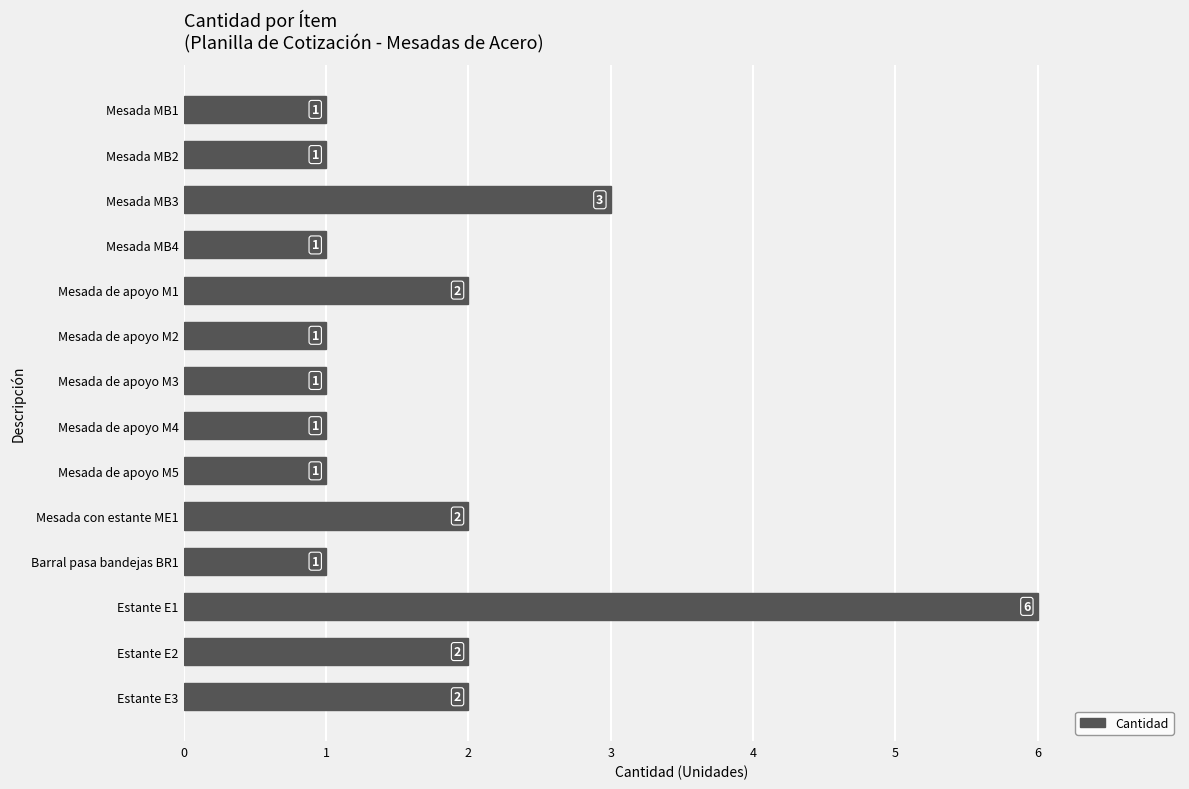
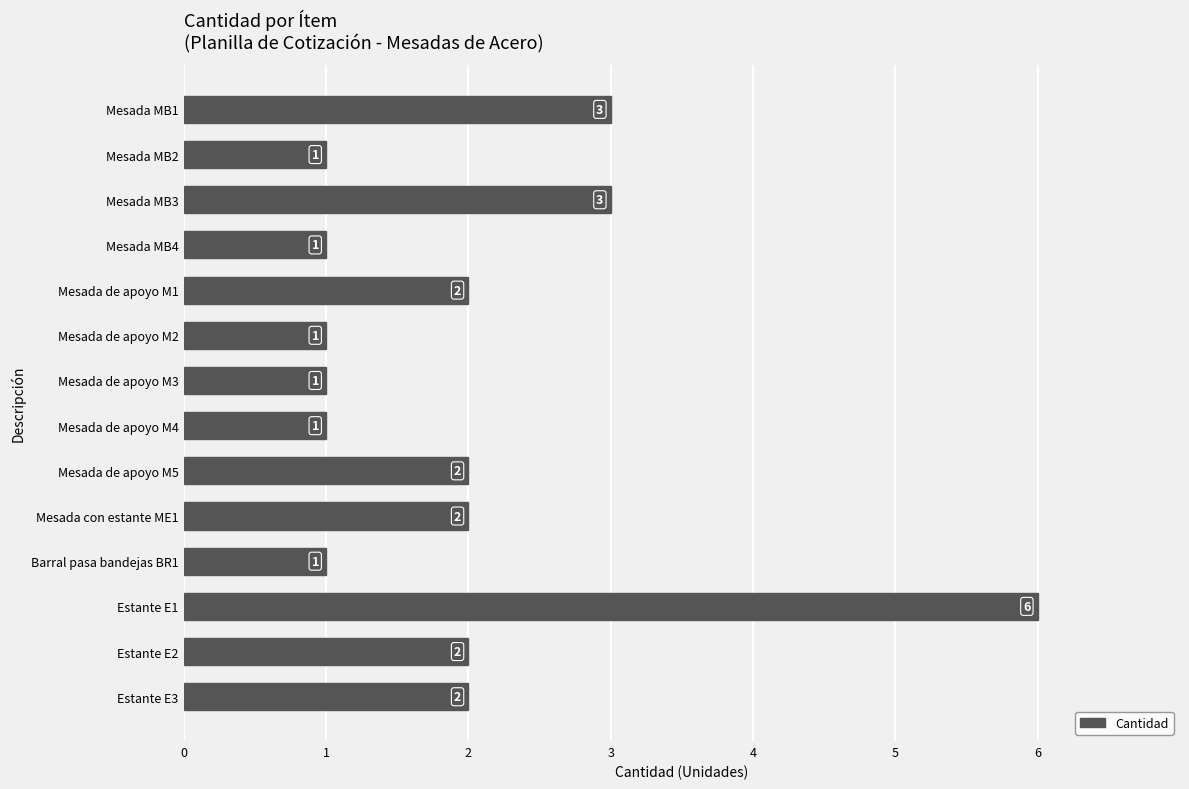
Mesada MB1: 1 -> 3
Mesada de apoyo M5: 1 -> 2
